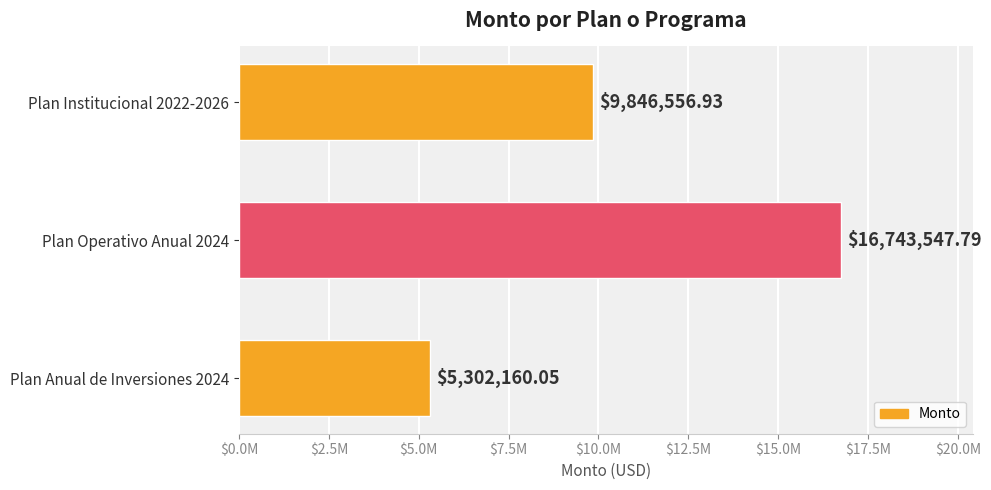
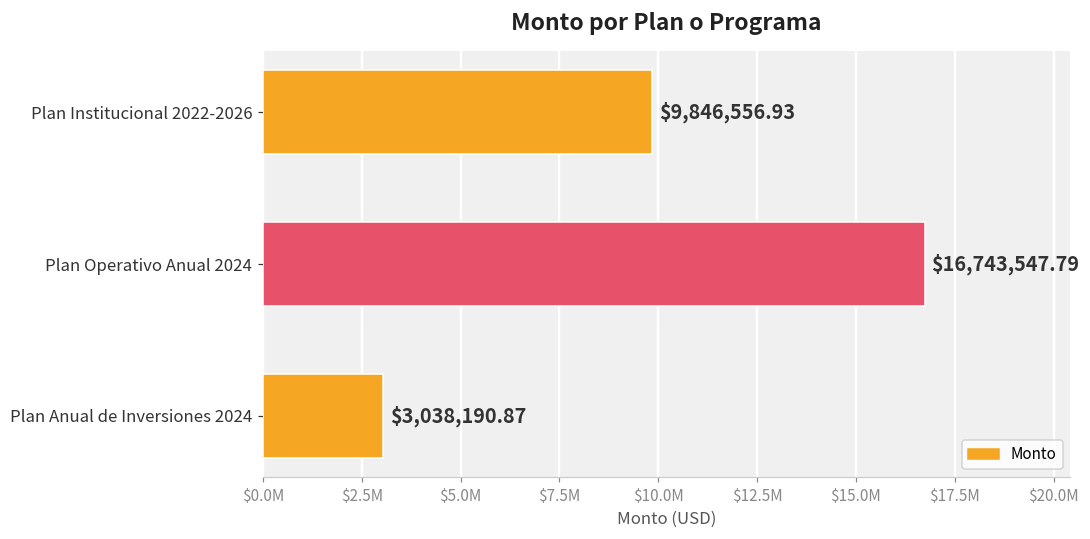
Plan Anual de Inversiones 2024: $5,302,160.05 -> $3,038,190.87
